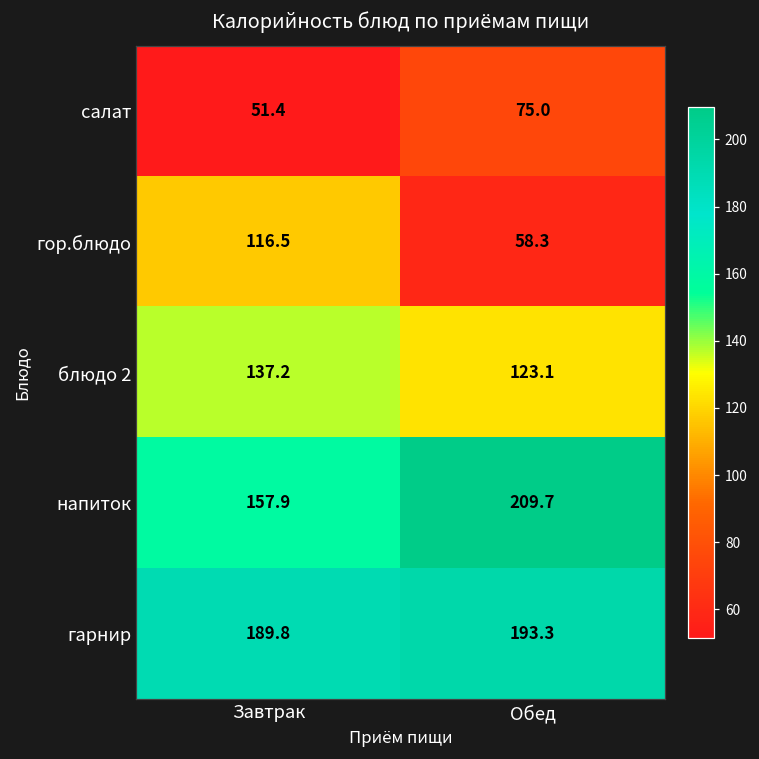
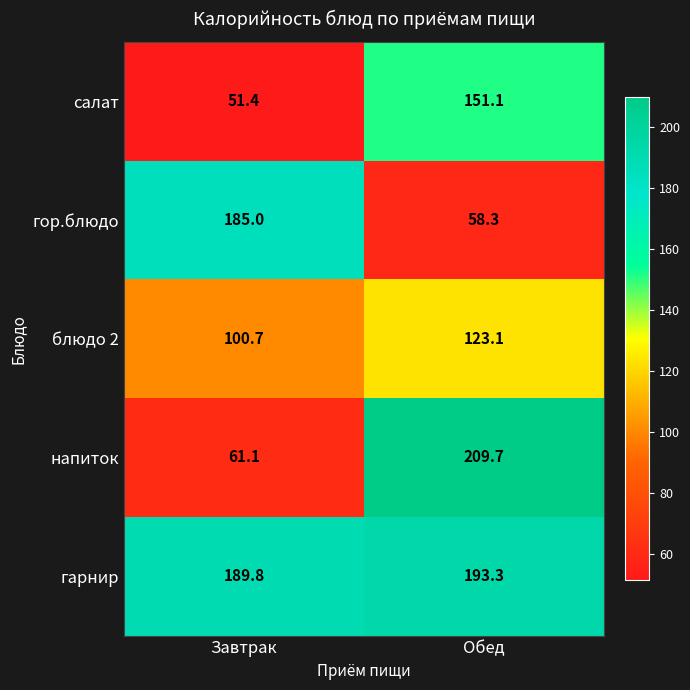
салат, Обед: 75.0 -> 151.1
гор.блюдо, Завтрак: 116.5 -> 185.0
блюдо 2, Завтрак: 137.2 -> 100.7
напиток, Завтрак: 157.9 -> 61.1
